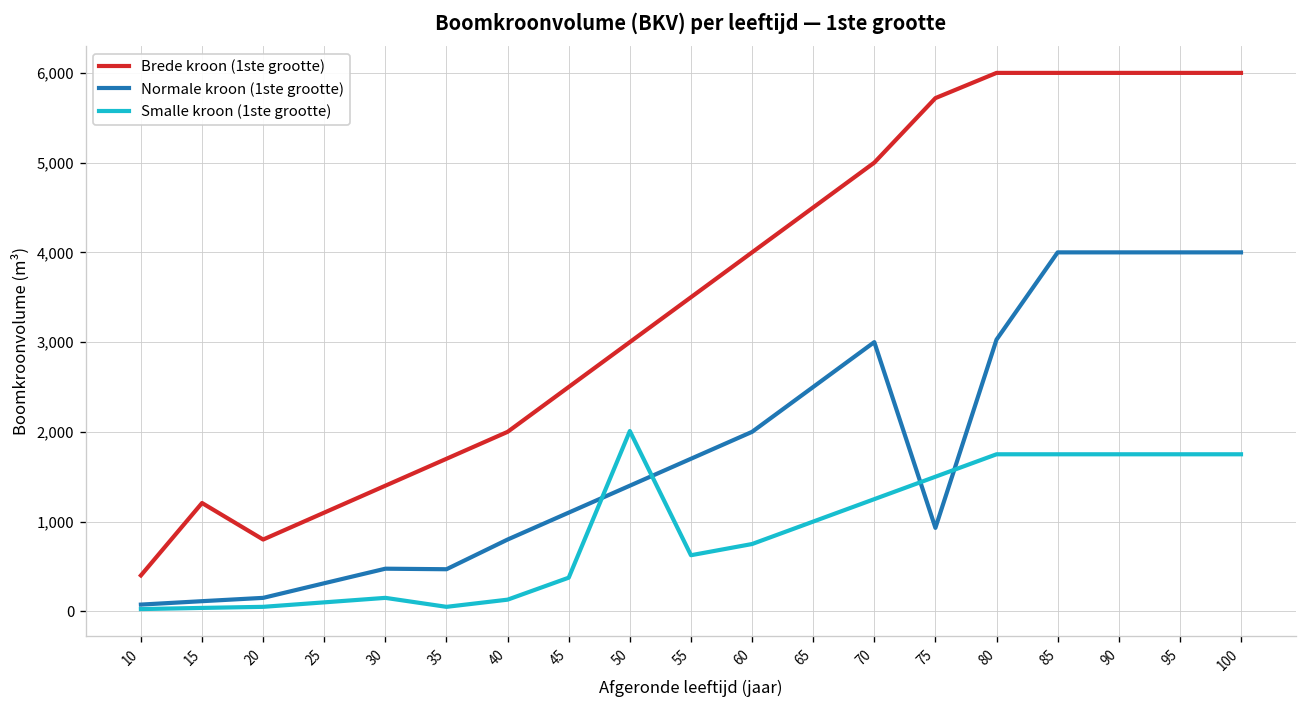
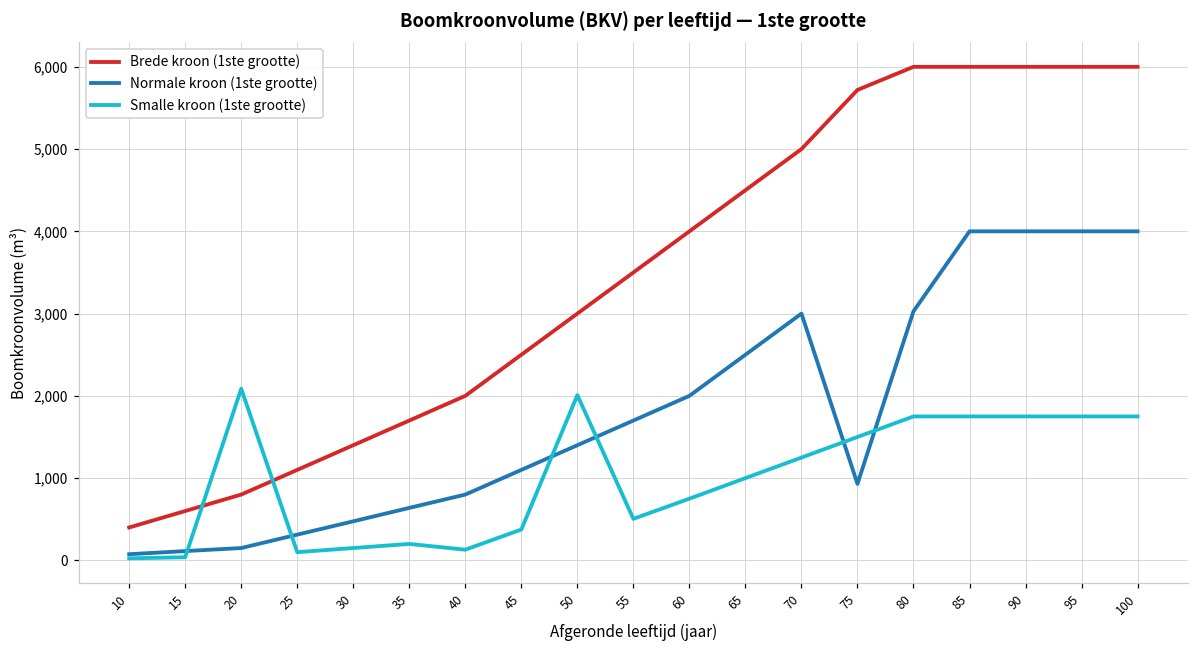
Brede kroon (1ste grootte), 15: 1,200 -> 600
Smalle kroon (1ste grootte), 20: 100 -> 2,100
Normale kroon (1ste grootte), 35: 500 -> 600
Smalle kroon (1ste grootte), 35: 100 -> 200
Smalle kroon (1ste grootte), 55: 600 -> 500
